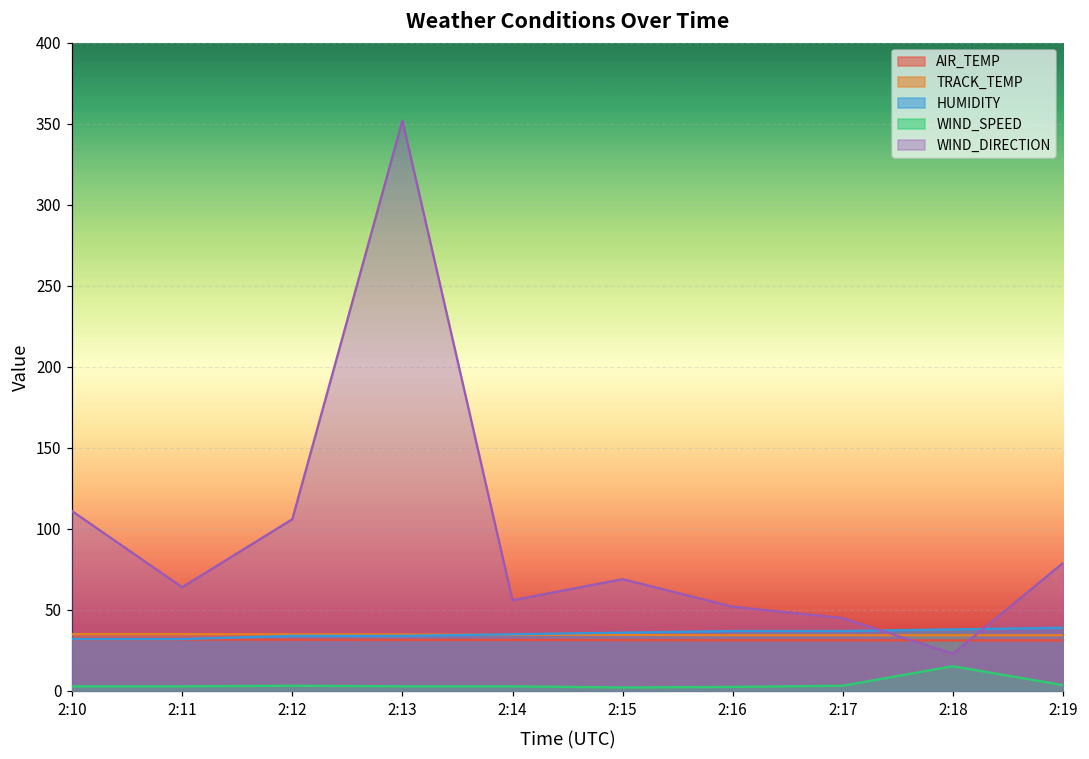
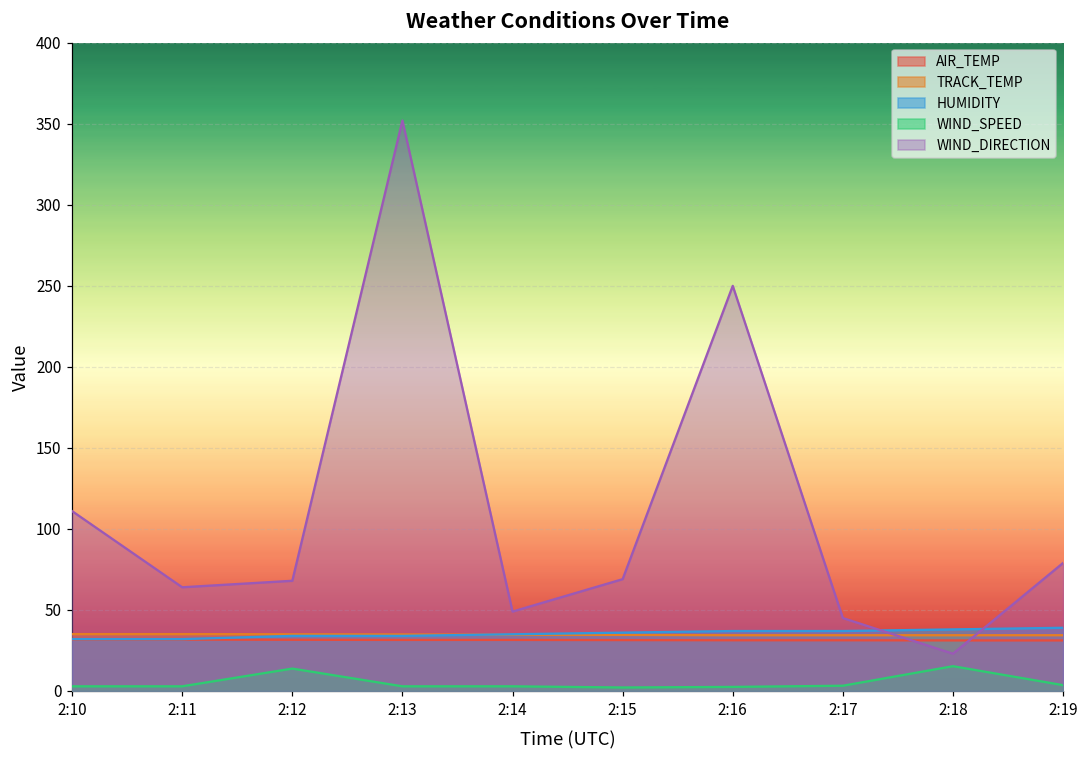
WIND_SPEED, 2:12: 3 -> 14
WIND_DIRECTION, 2:12: 106 -> 68
WIND_DIRECTION, 2:14: 56 -> 49
WIND_DIRECTION, 2:16: 52 -> 250
